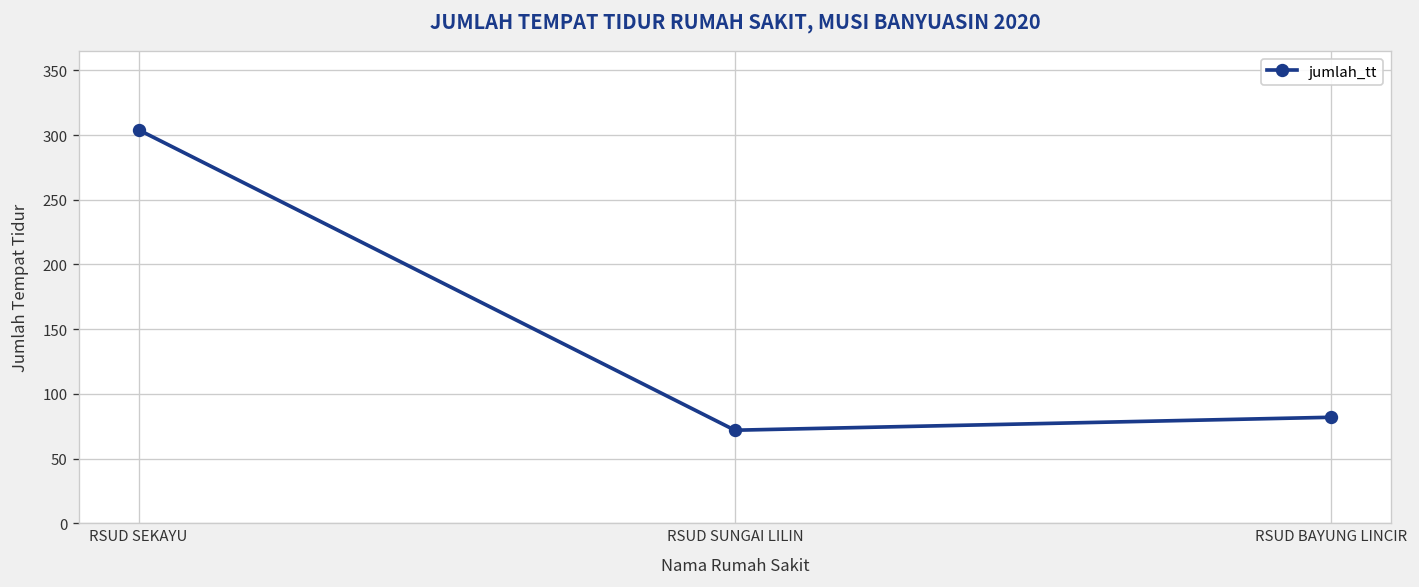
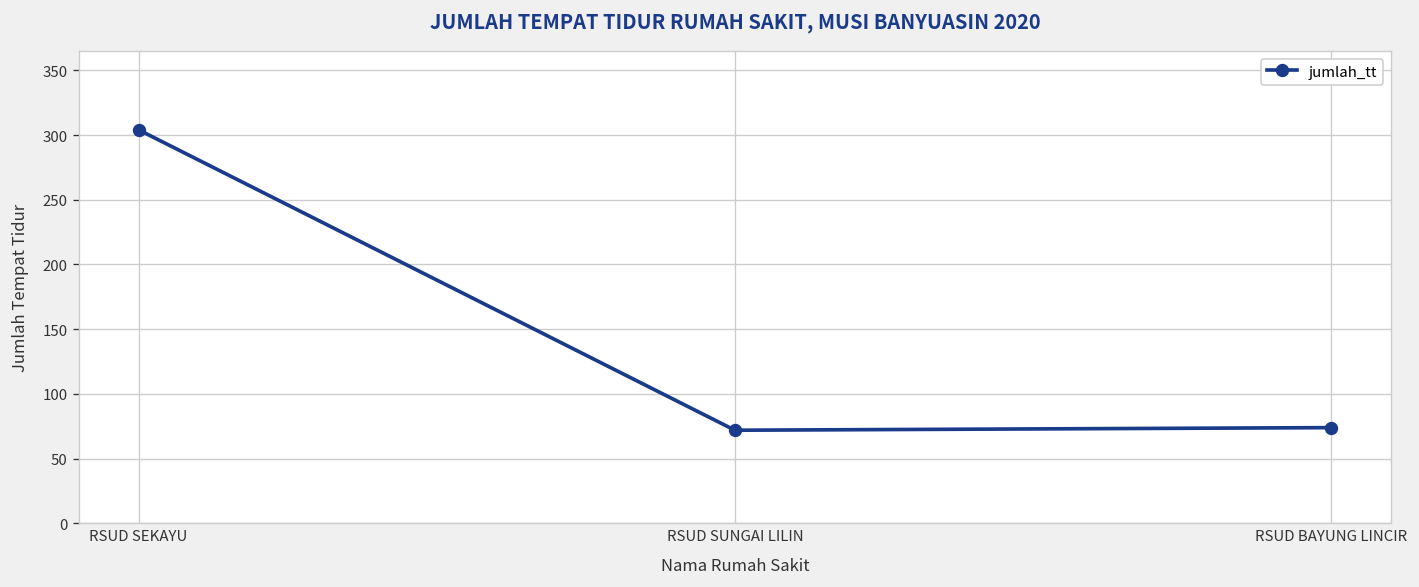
RSUD BAYUNG LINCIR: 82 -> 74
